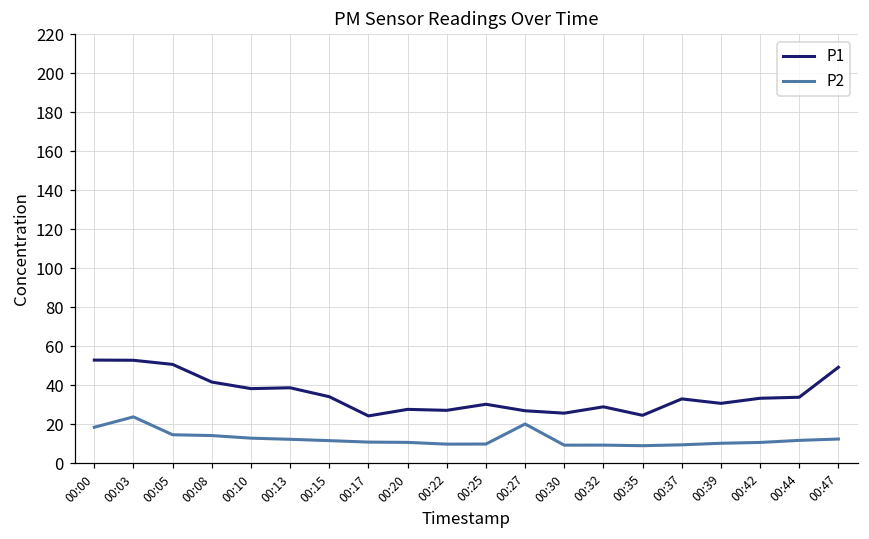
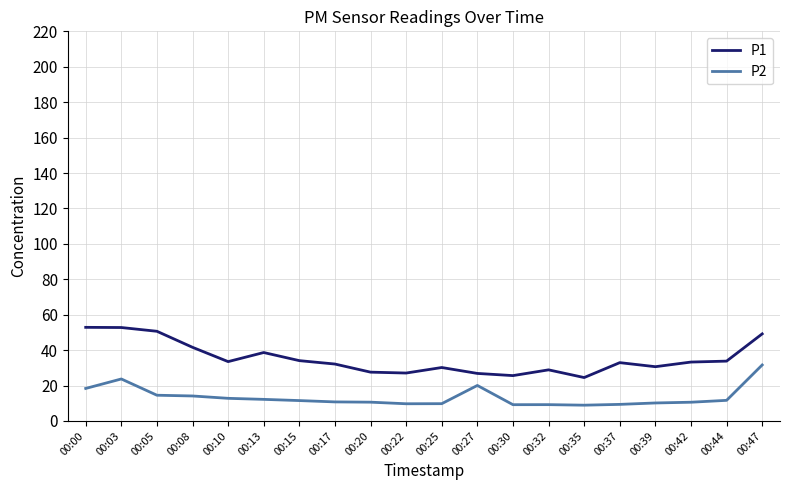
P1, 00:10: 38 -> 34
P1, 00:17: 24 -> 32
P2, 00:47: 12 -> 32
